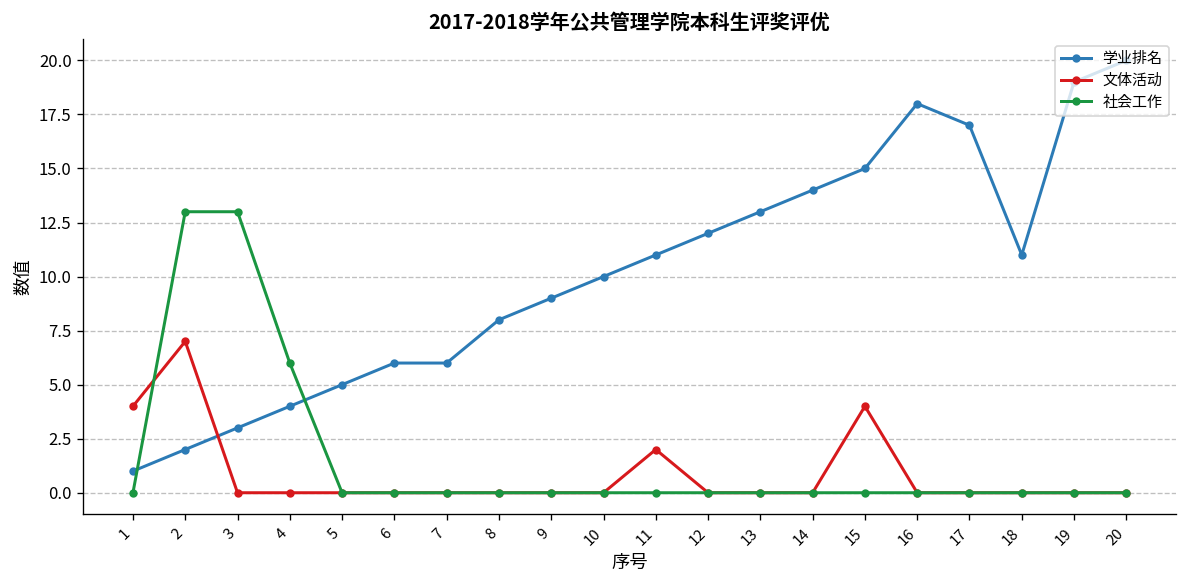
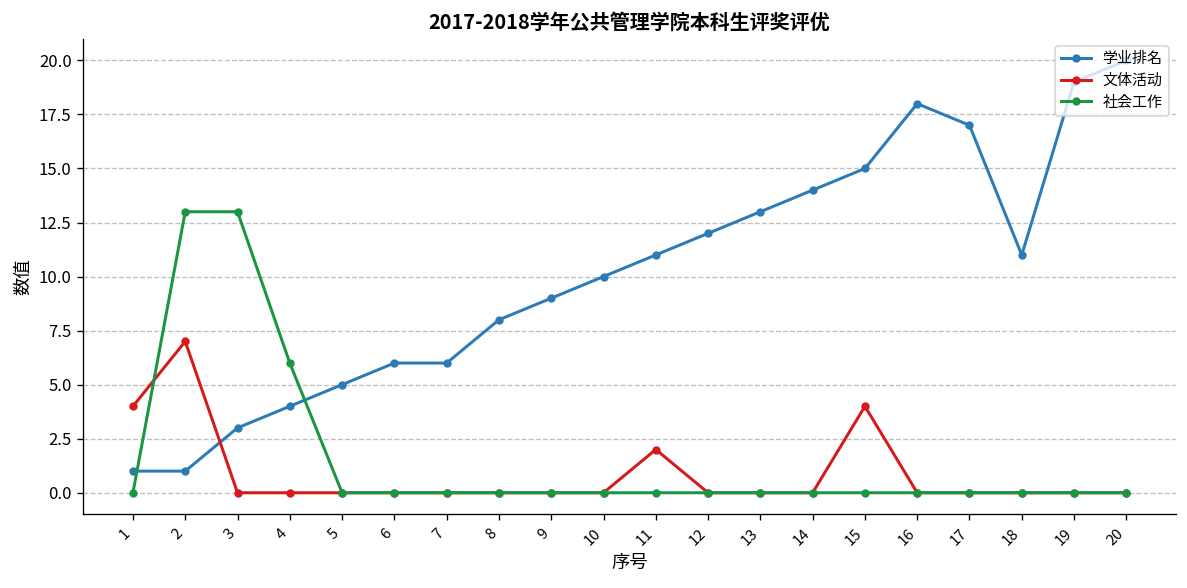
学业排名, 2: 2 -> 1
